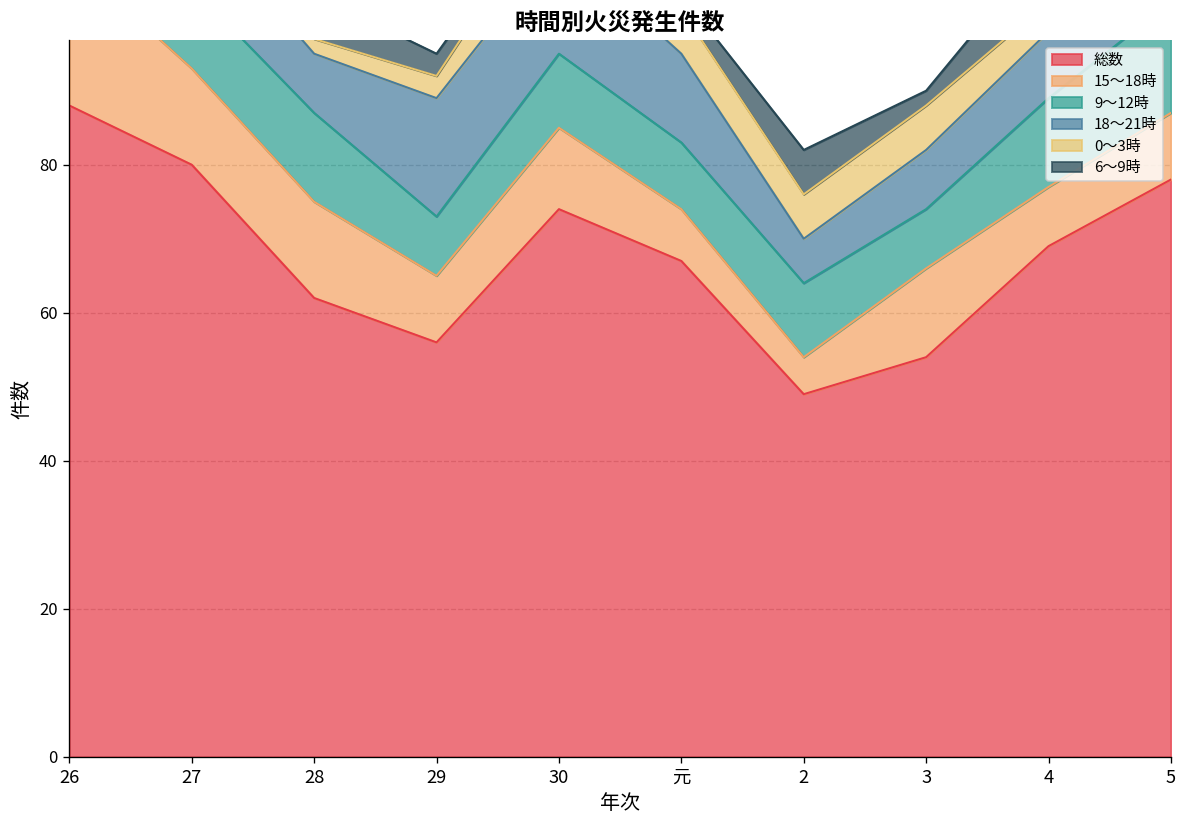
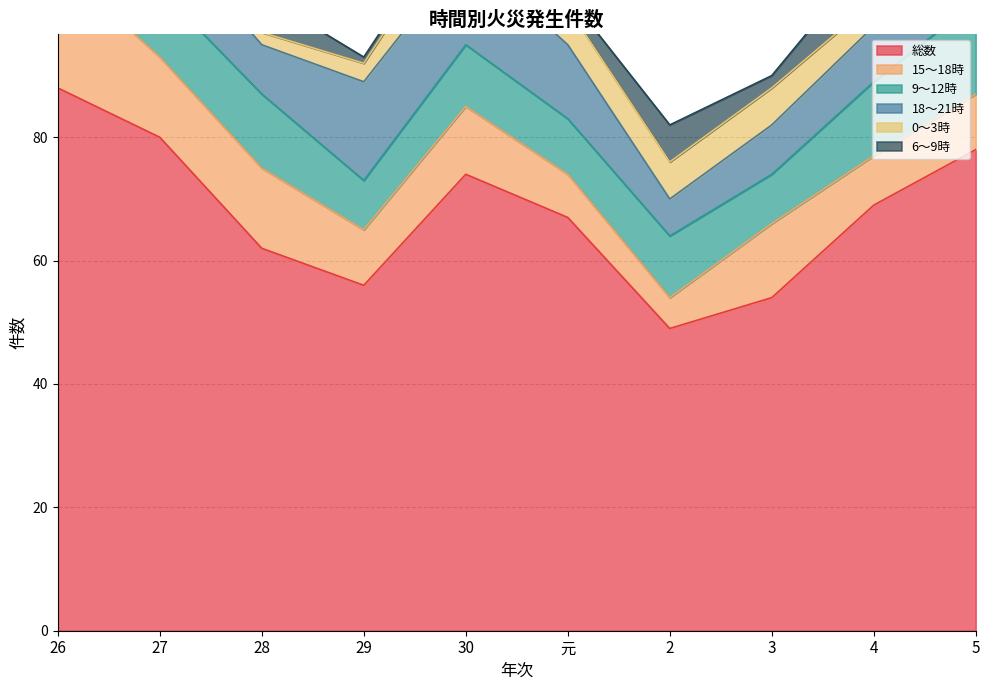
6～9時, 29: 3 -> 1
